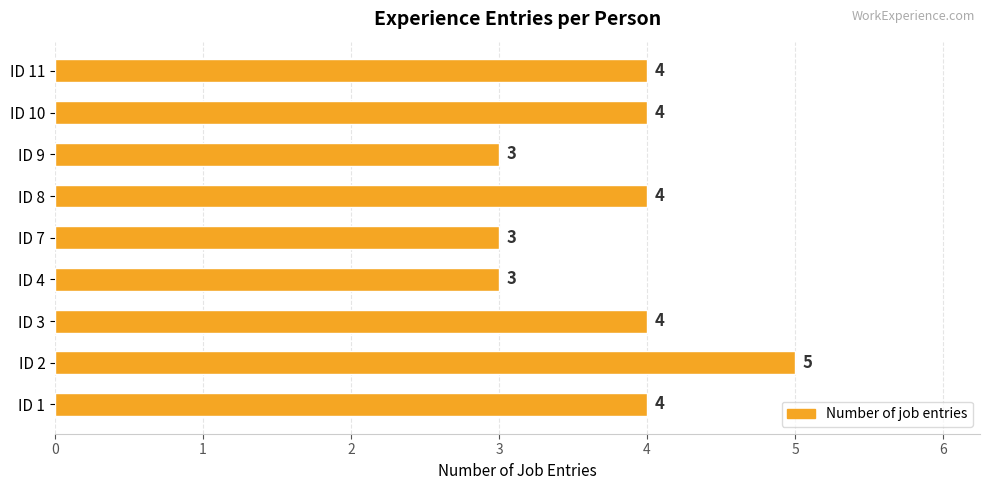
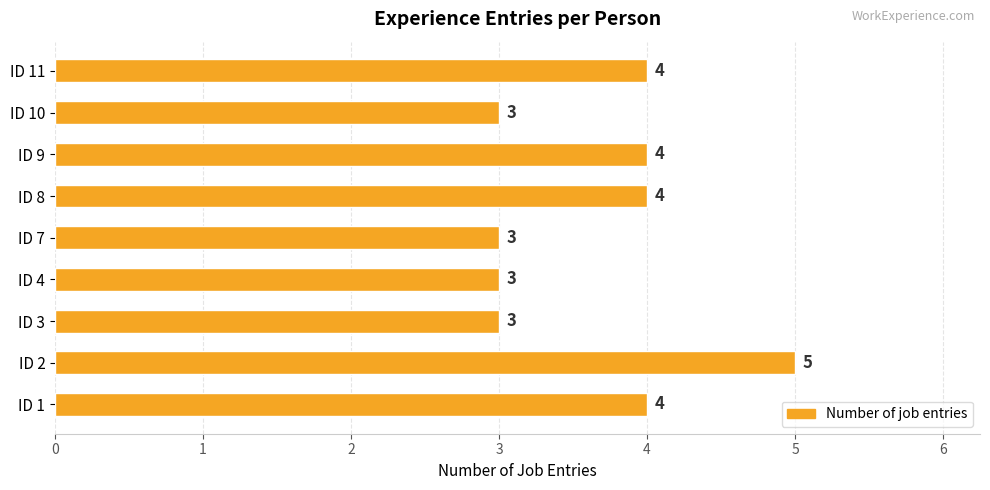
ID 10: 4 -> 3
ID 9: 3 -> 4
ID 3: 4 -> 3
